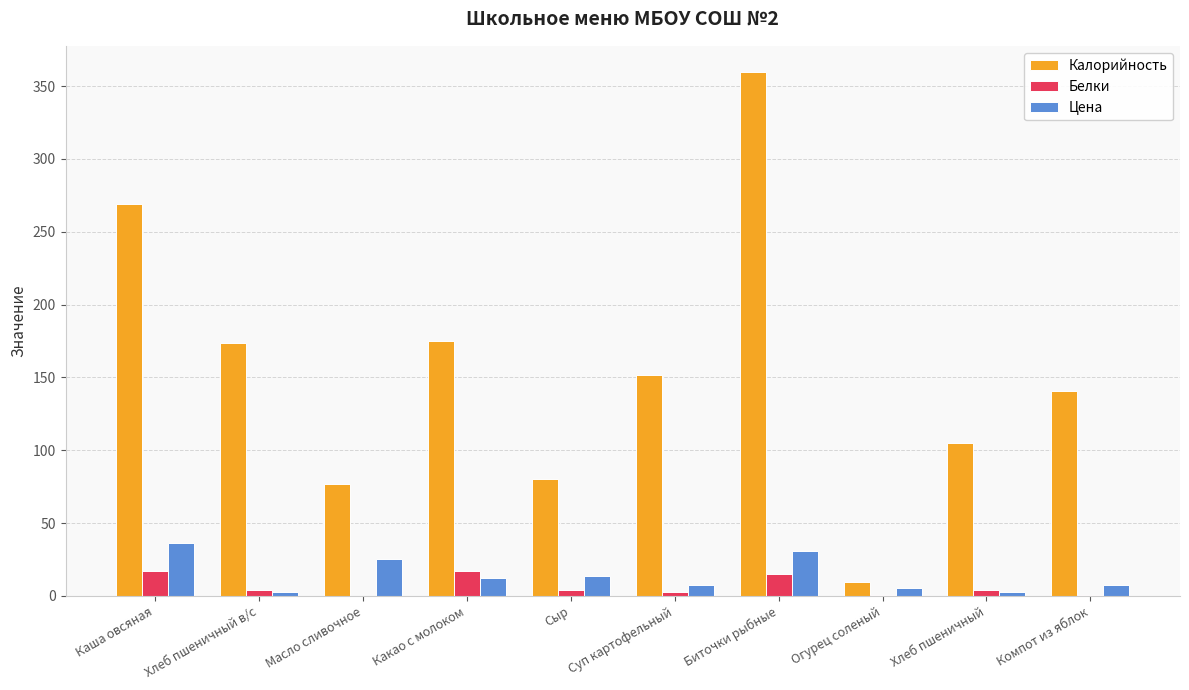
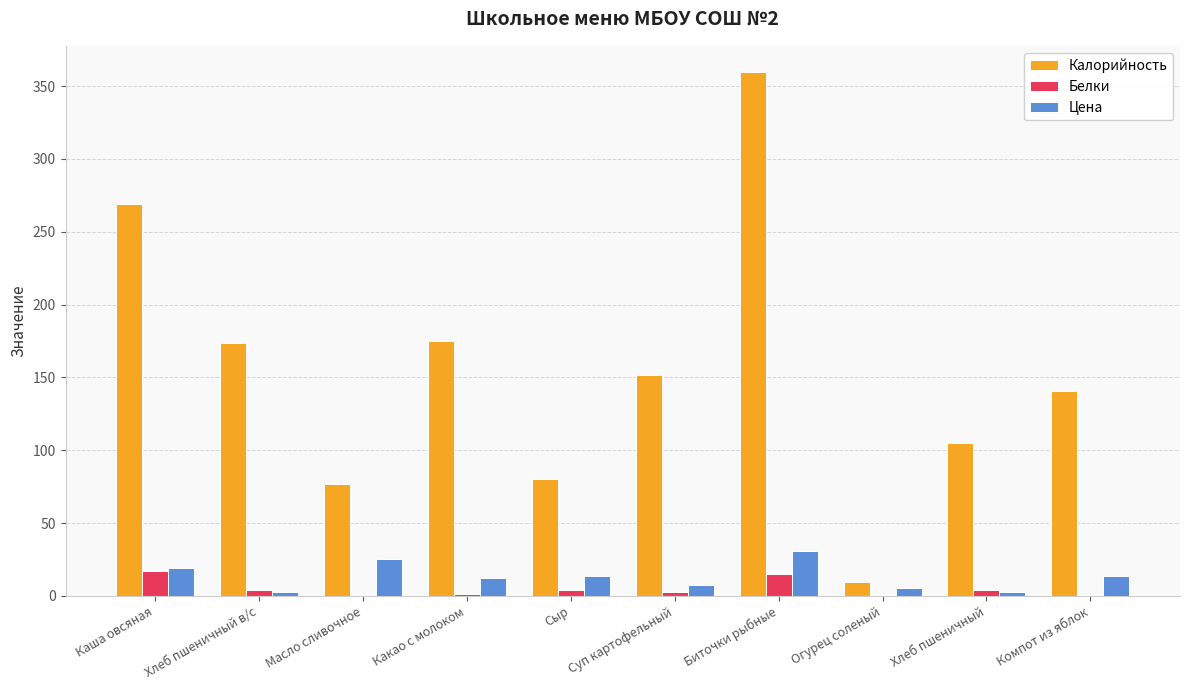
Цена, Каша овсяная: 36 -> 19
Белки, Какао с молоком: 17 -> 1
Цена, Компот из яблок: 7 -> 14
